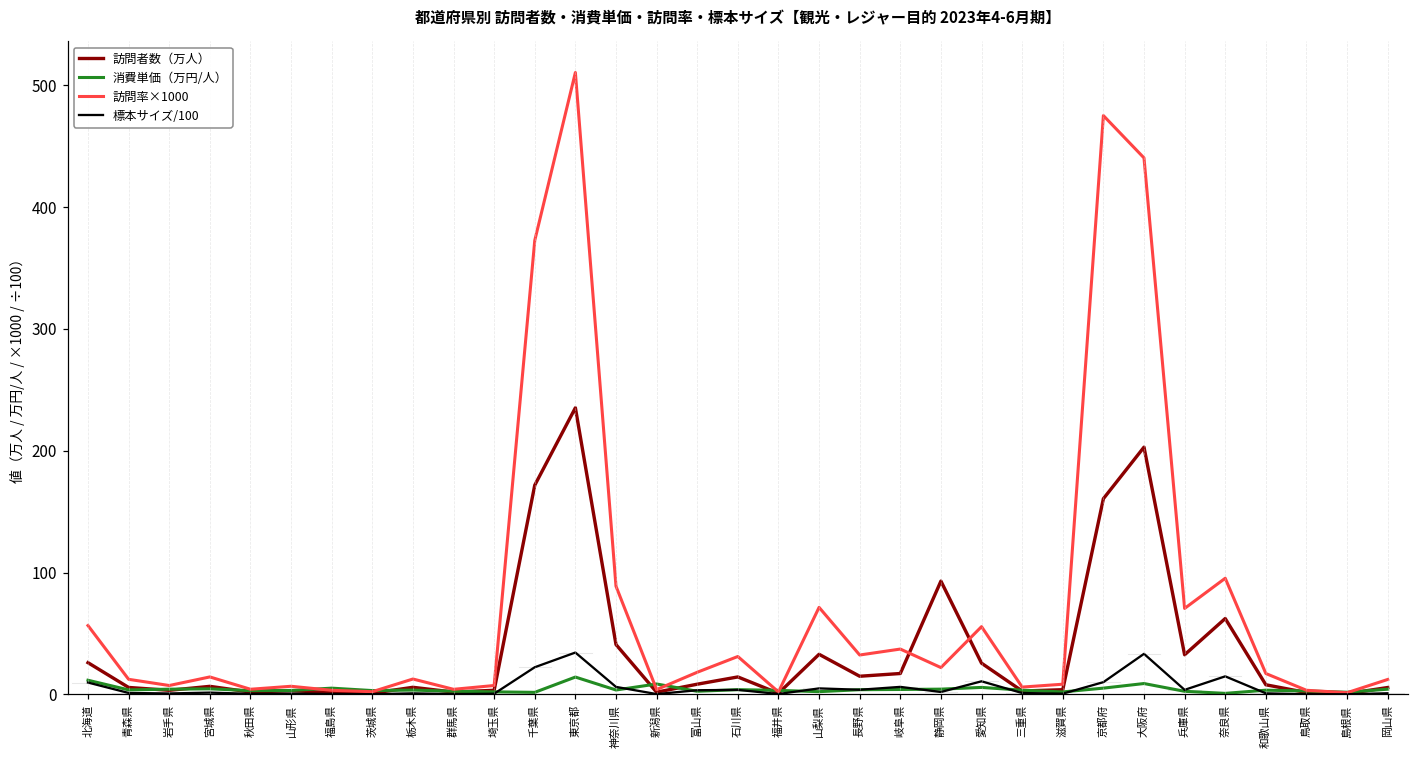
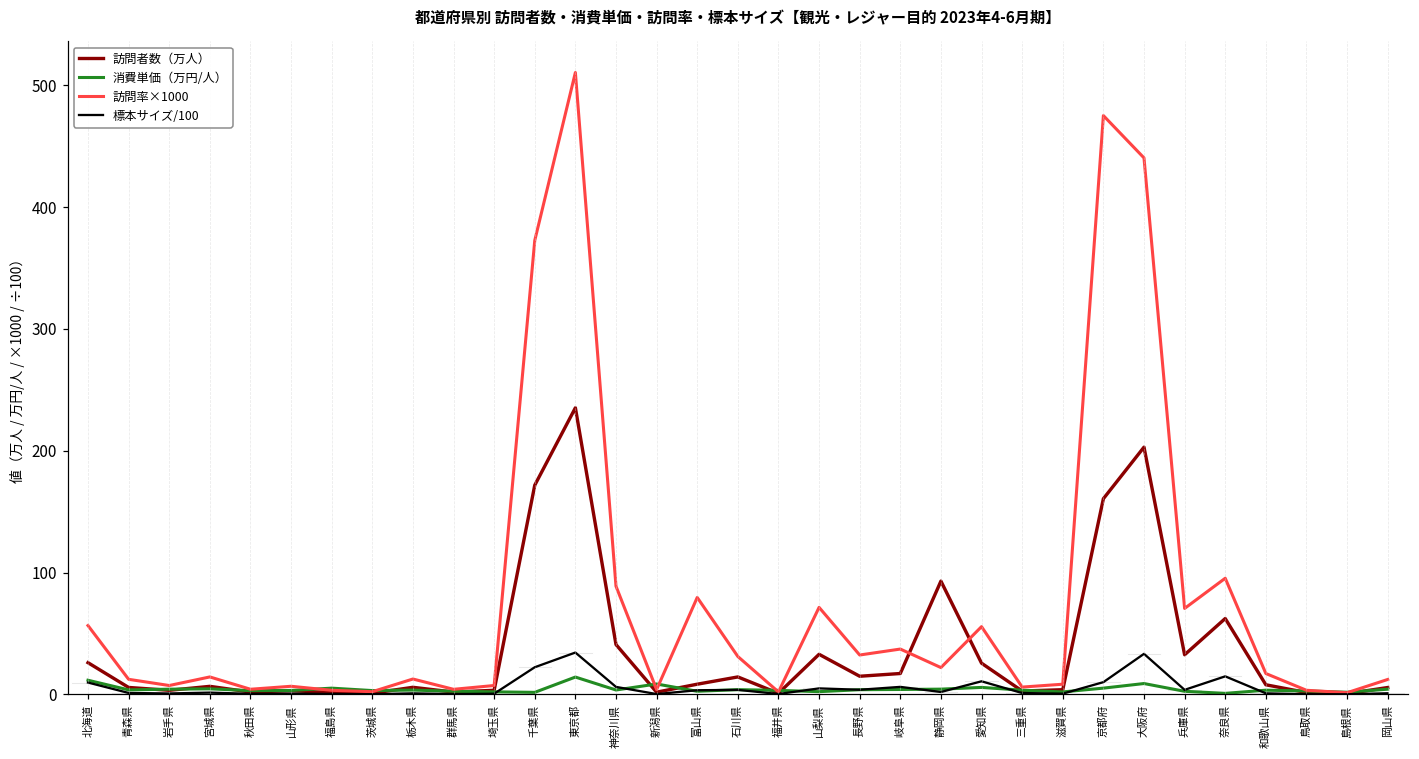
訪問率×1000, 富山県: 18 -> 80
